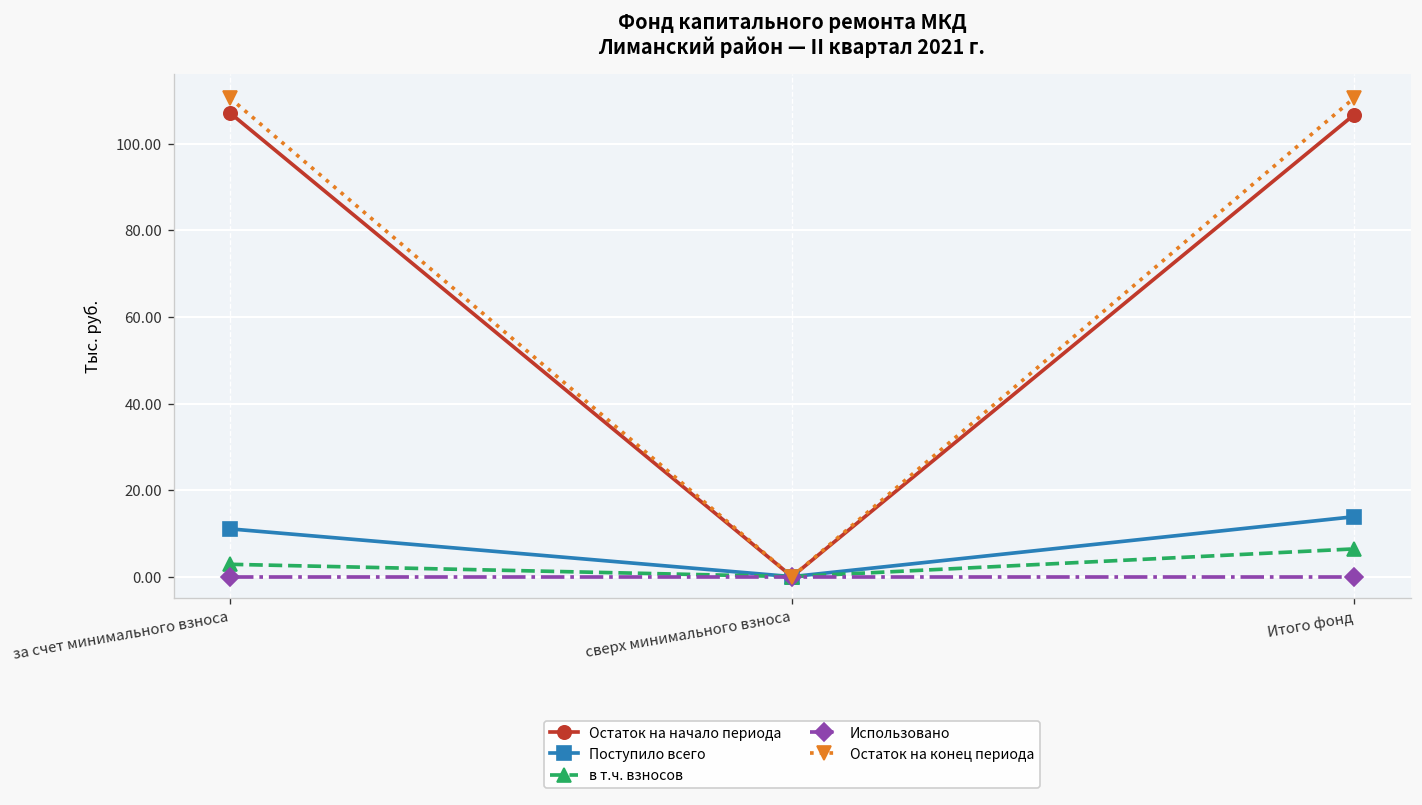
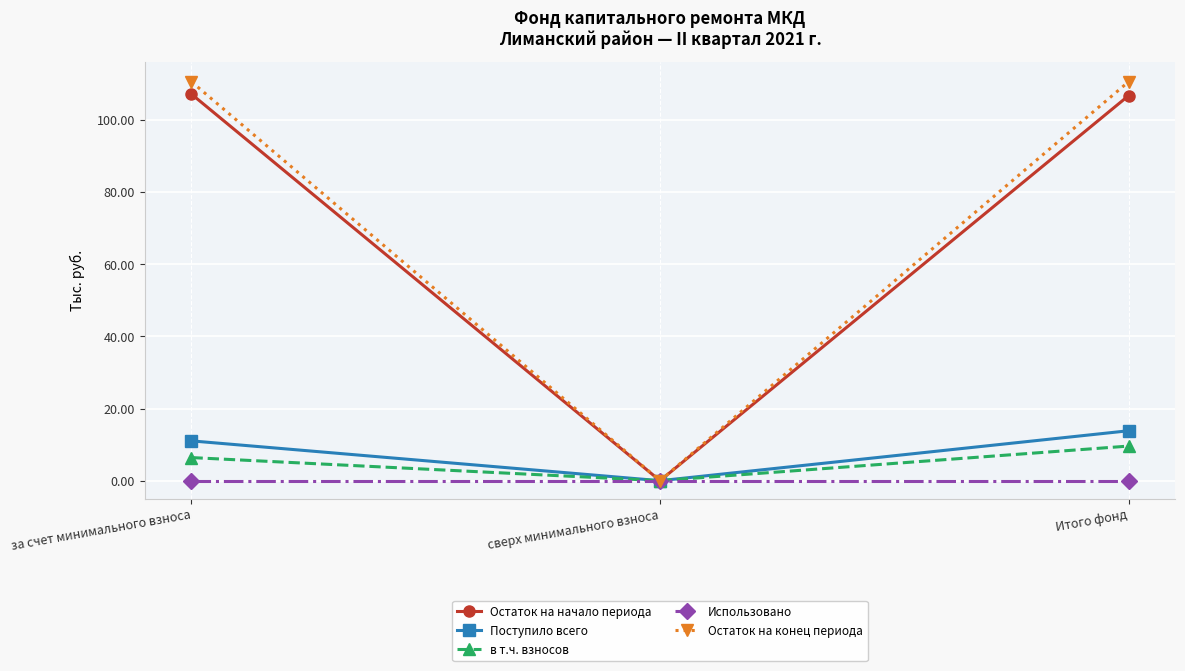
в т.ч. взносов, за счет минимального взноса: 3 -> 6
в т.ч. взносов, Итого фонд: 6 -> 10
